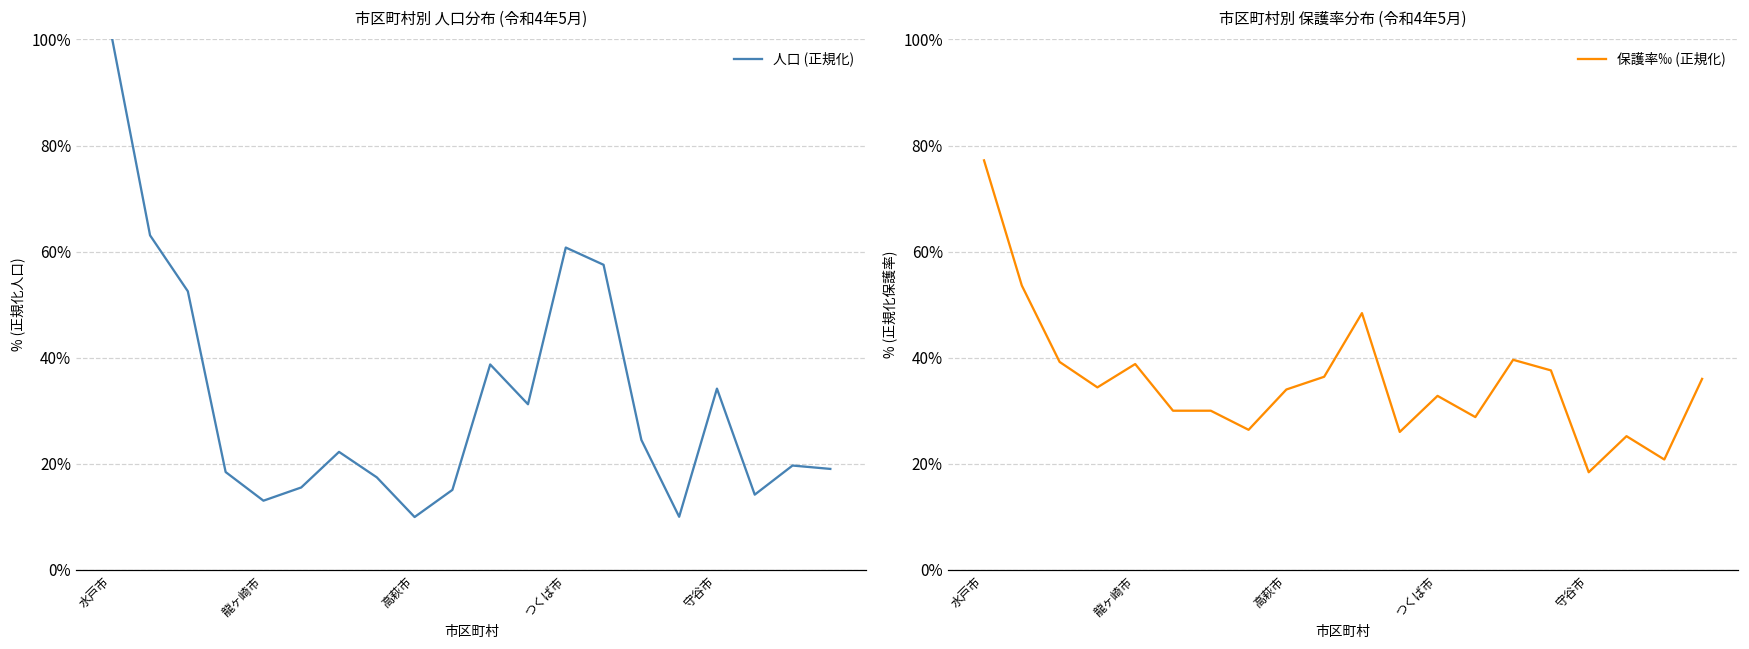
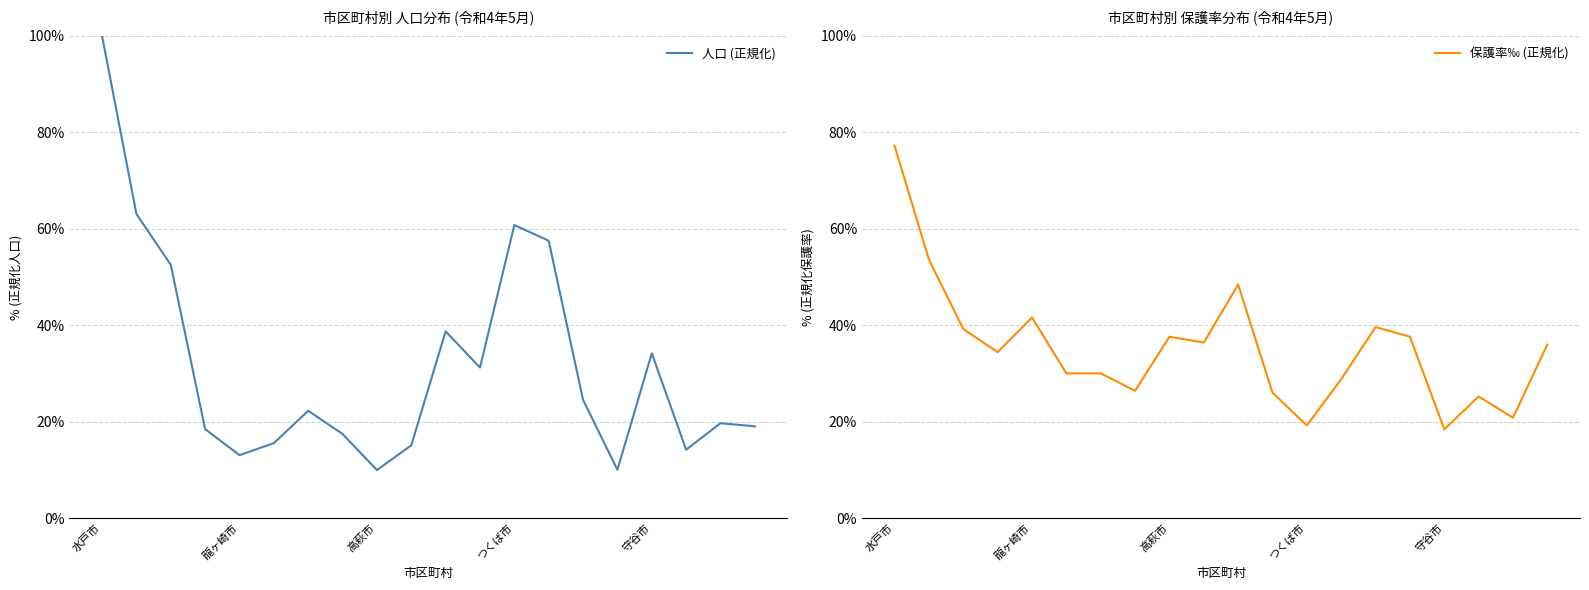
市区町村別 保護率分布 (令和4年5月), 龍ヶ崎市: 39% -> 42%
市区町村別 保護率分布 (令和4年5月), 高萩市: 34% -> 38%
市区町村別 保護率分布 (令和4年5月), つくば市: 33% -> 19%
